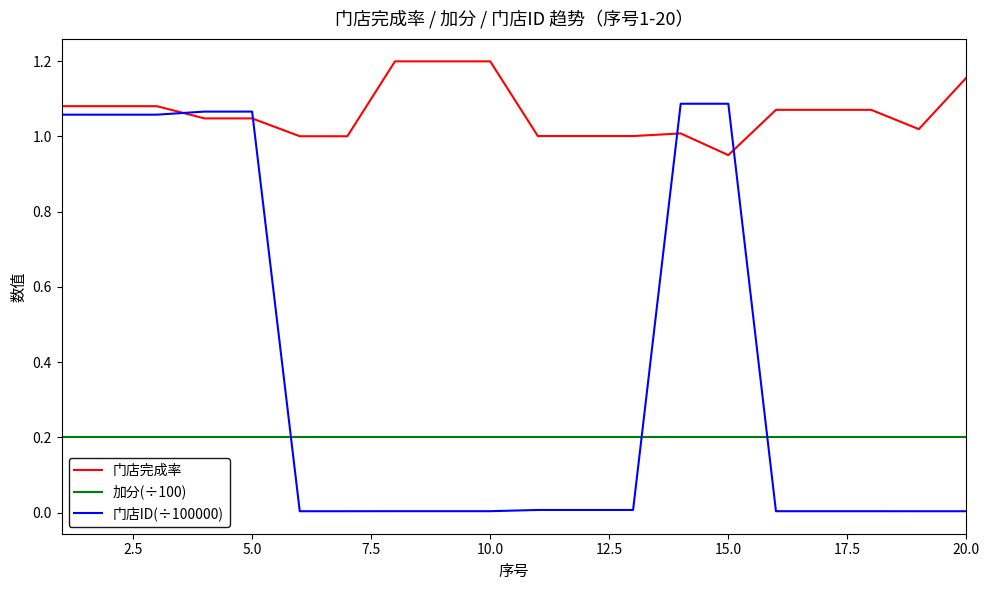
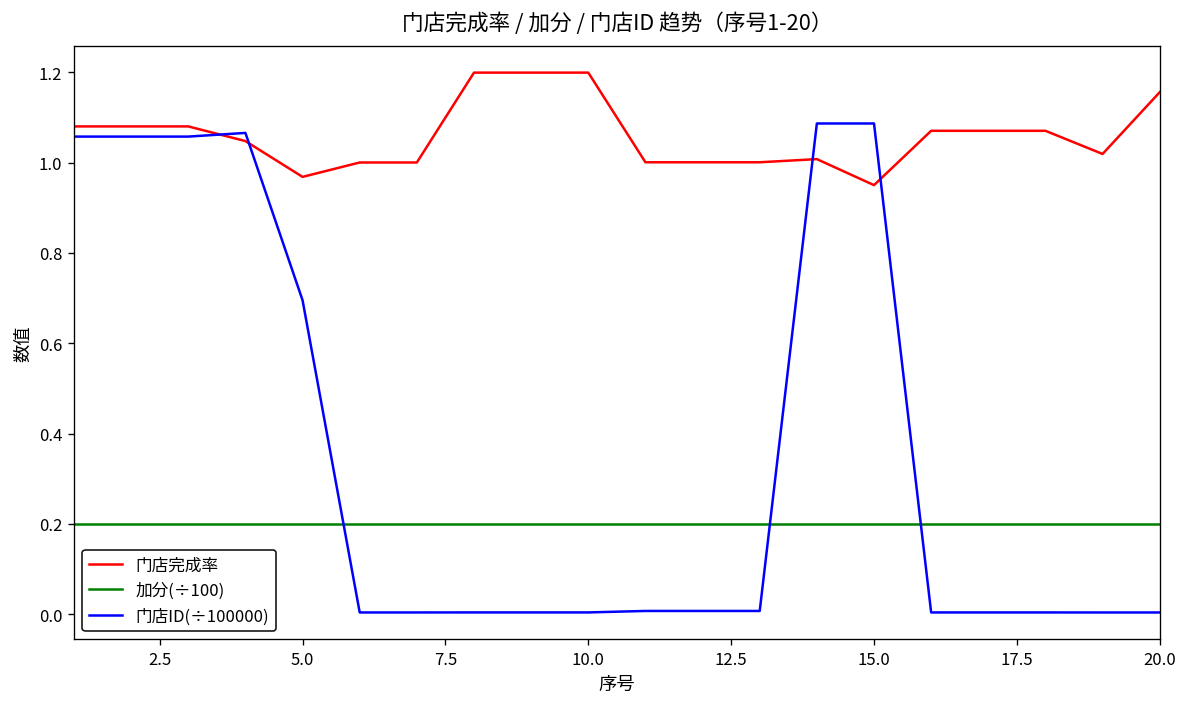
门店完成率, 5.0: 1.05 -> 0.97
门店ID(÷100000), 5.0: 1.07 -> 0.70
